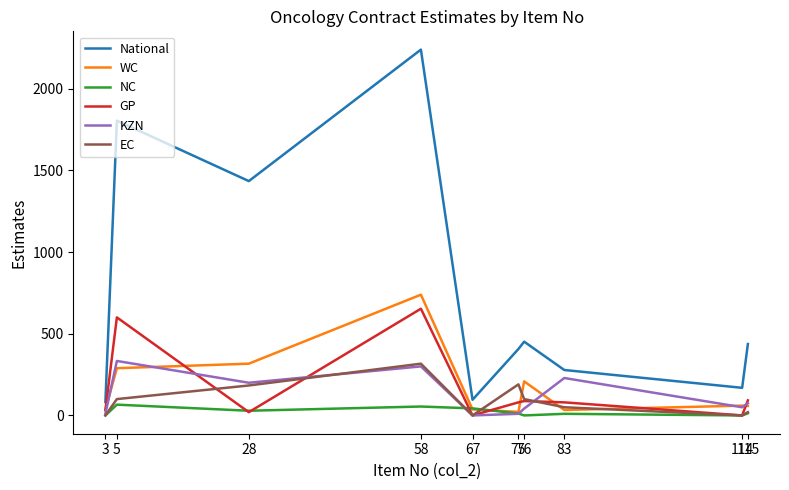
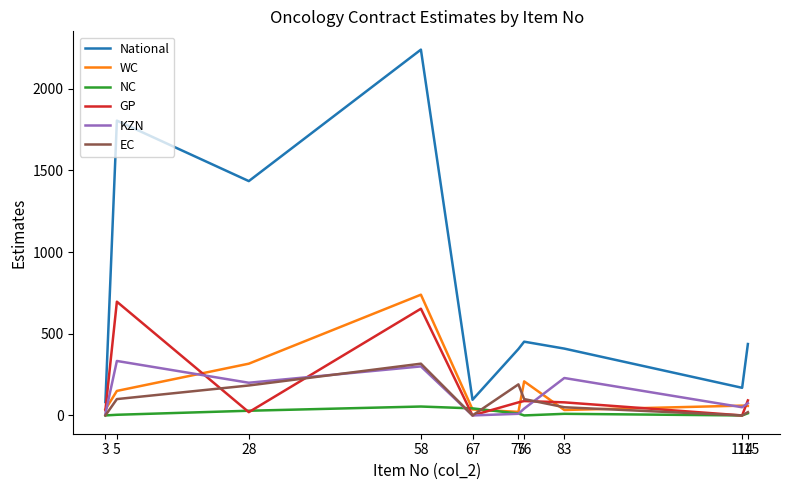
WC, 5: 290 -> 150
NC, 5: 70 -> 0
GP, 5: 600 -> 700
National, 83: 280 -> 410
